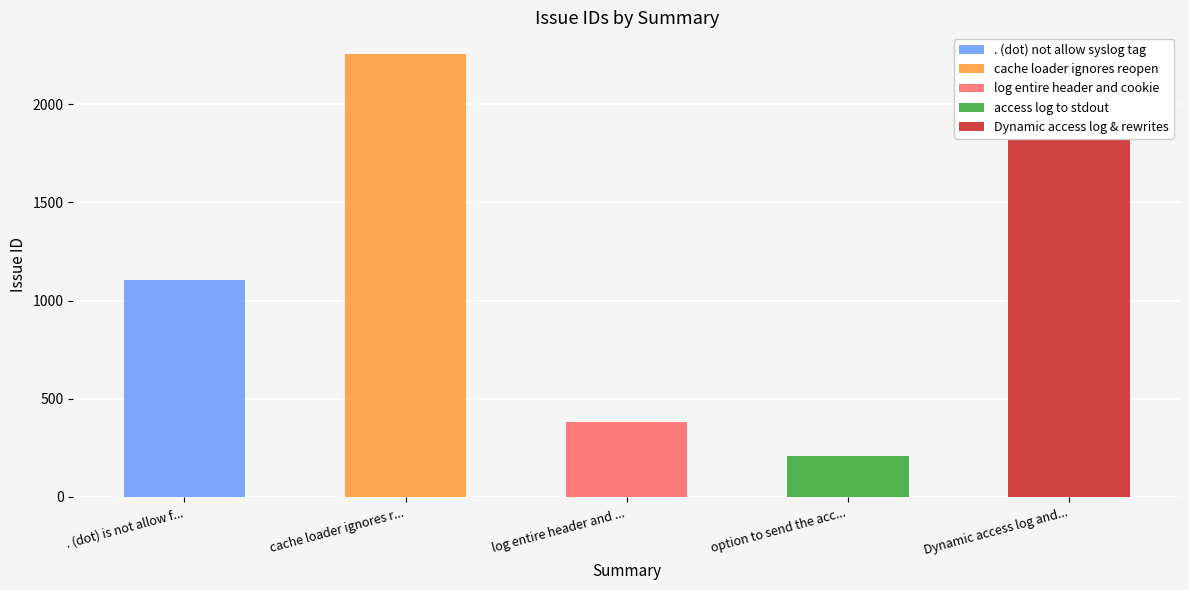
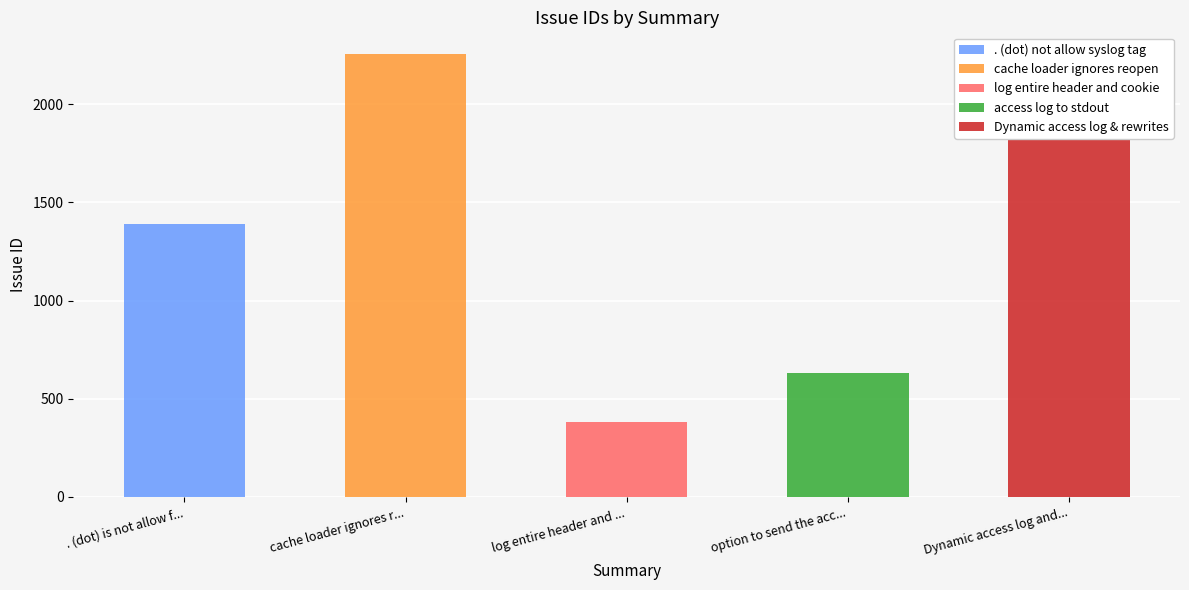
. (dot) is not allow f...: 1100 -> 1390
option to send the acc...: 210 -> 630
